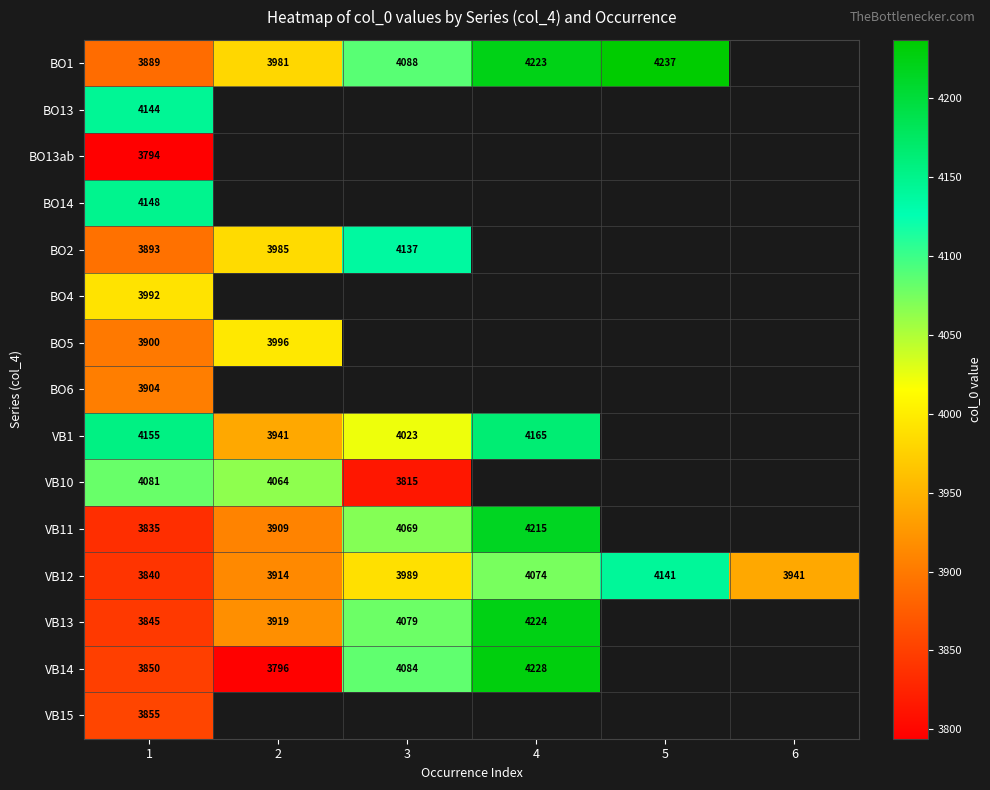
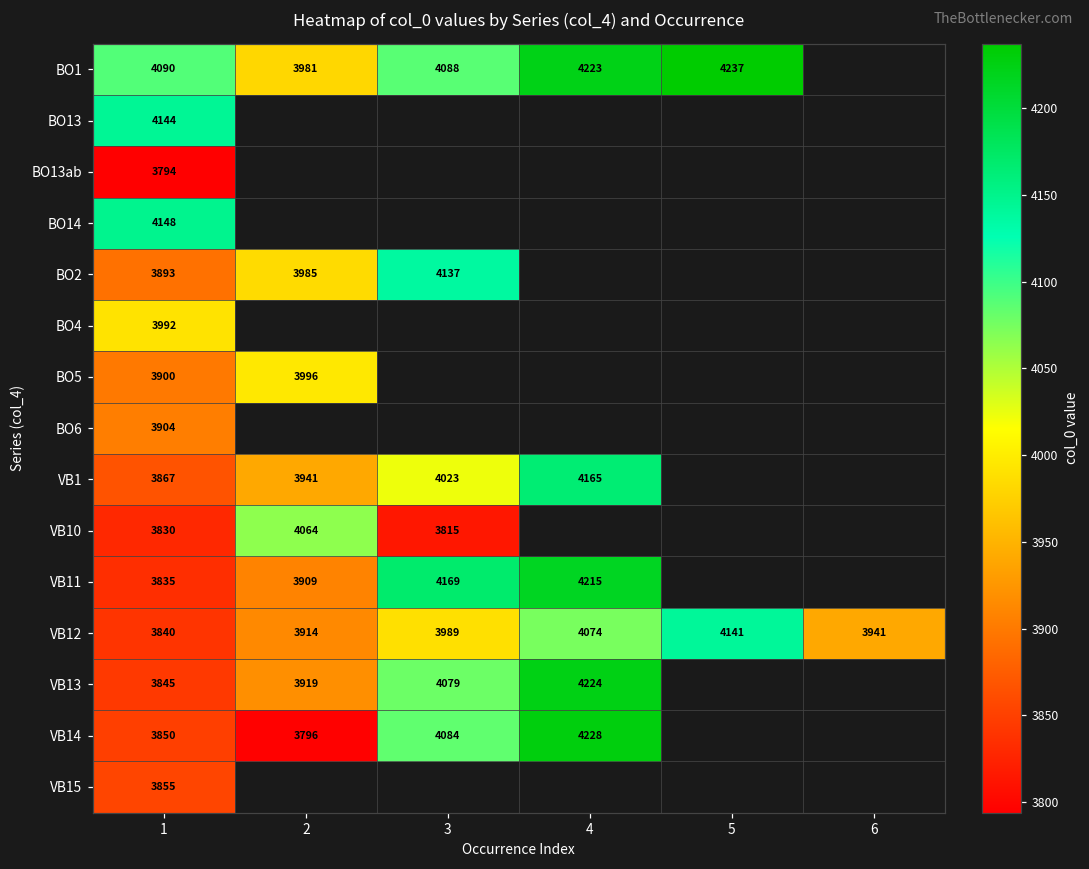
BO1, 1: 3889 -> 4090
VB1, 1: 4155 -> 3867
VB10, 1: 4081 -> 3830
VB11, 3: 4069 -> 4169
